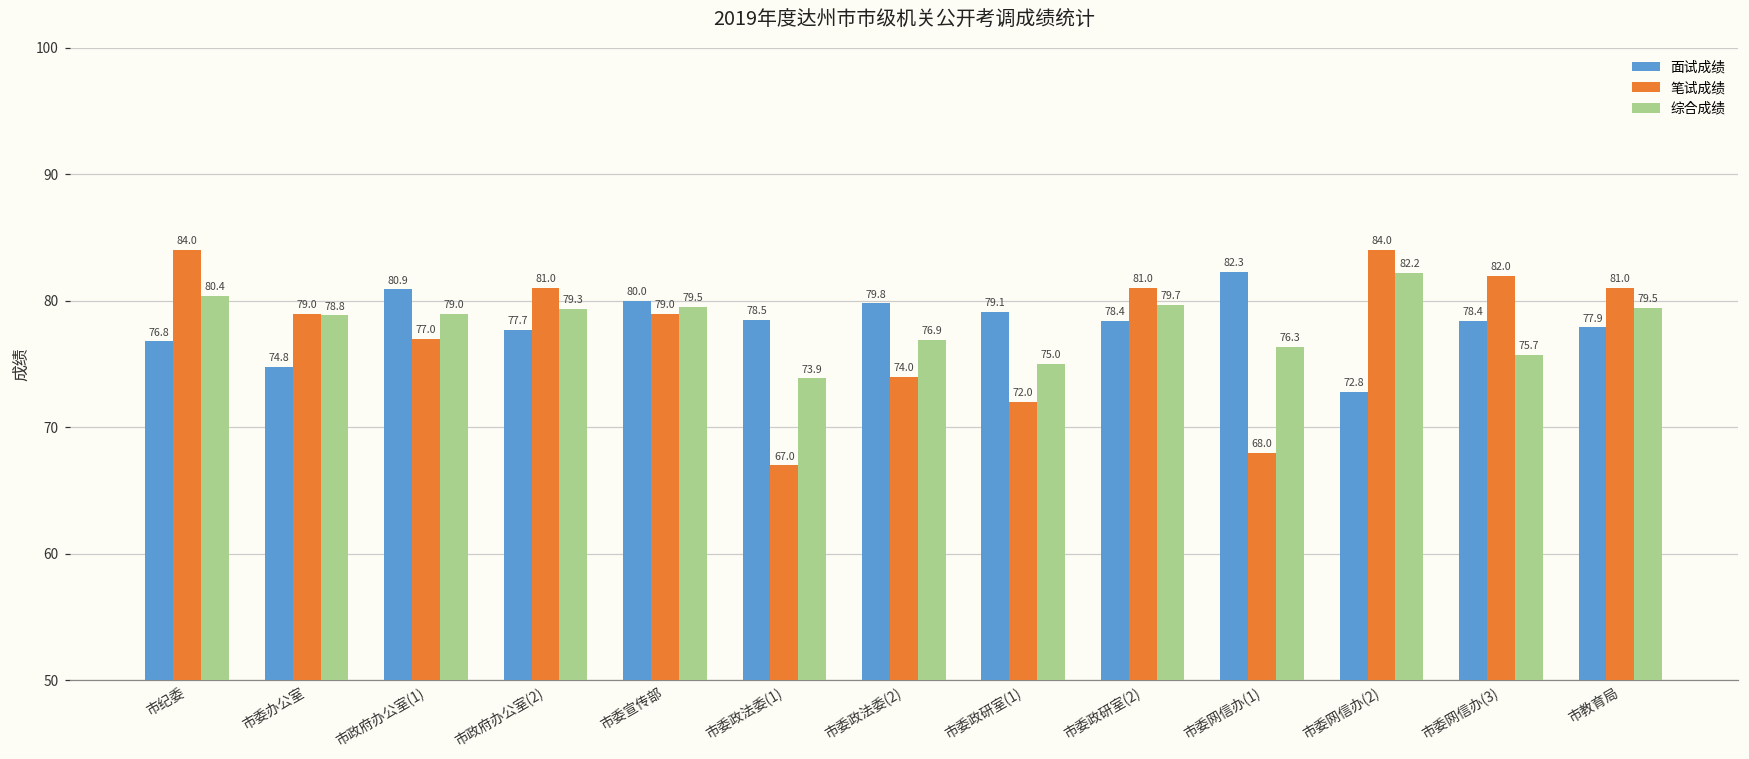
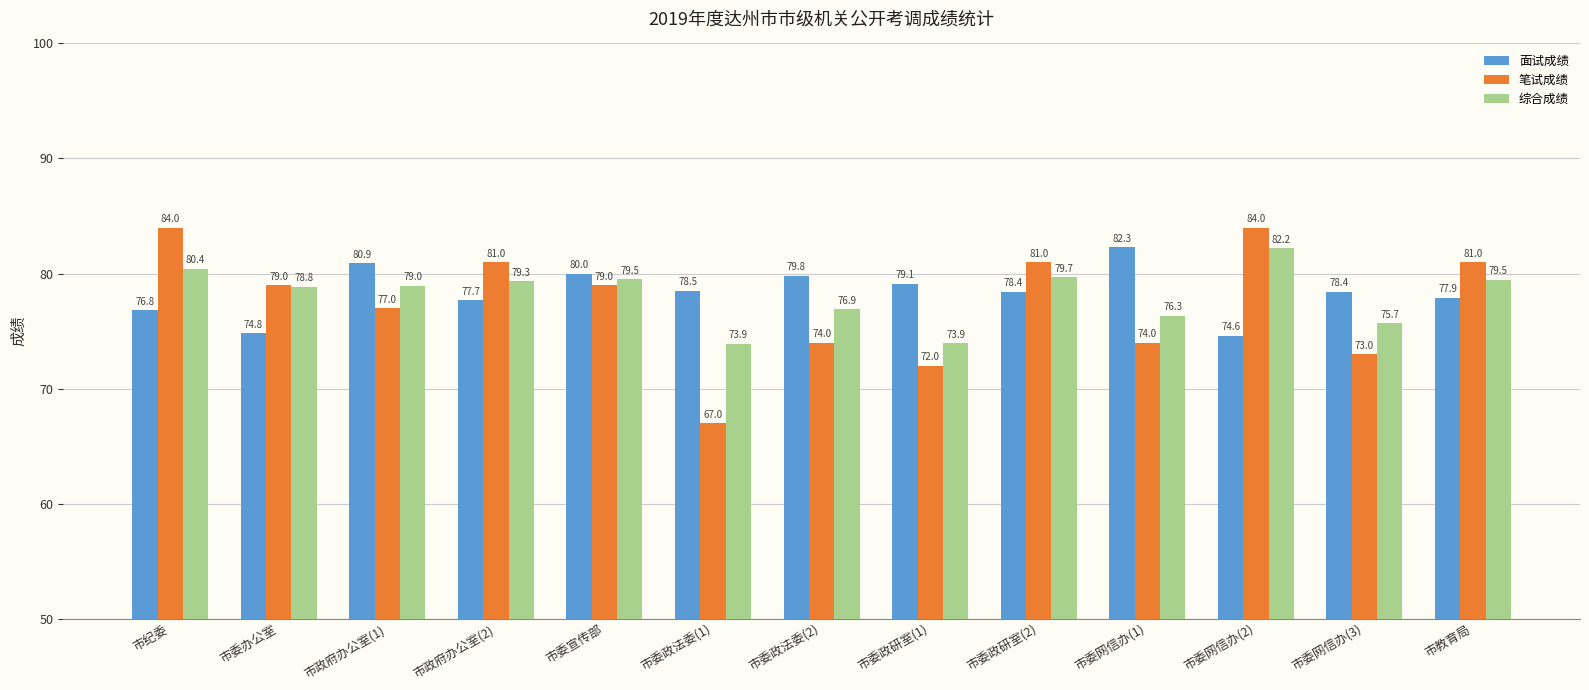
综合成绩, 市委政研室(1): 75.0 -> 73.9
笔试成绩, 市委网信办(1): 68.0 -> 74.0
面试成绩, 市委网信办(2): 72.8 -> 74.6
笔试成绩, 市委网信办(3): 82.0 -> 73.0
